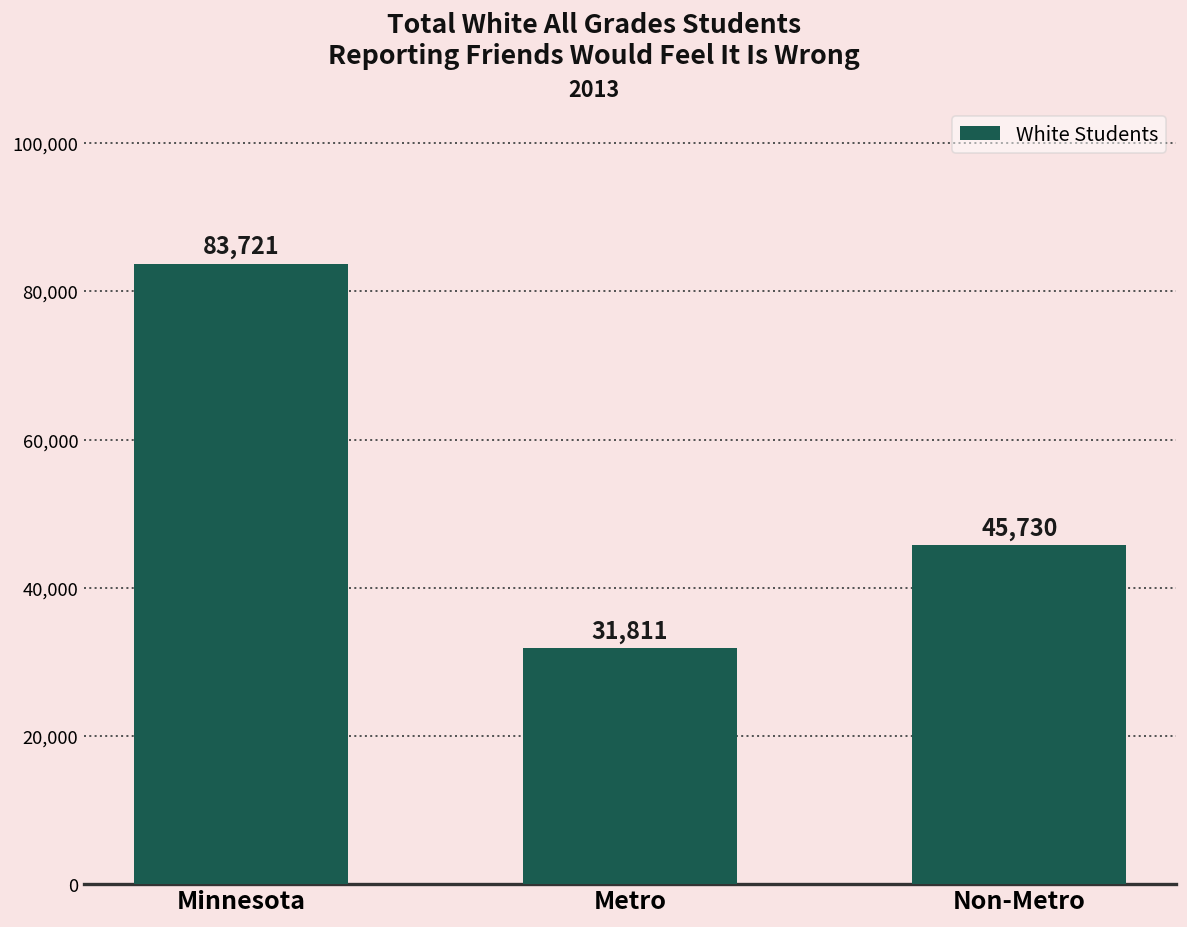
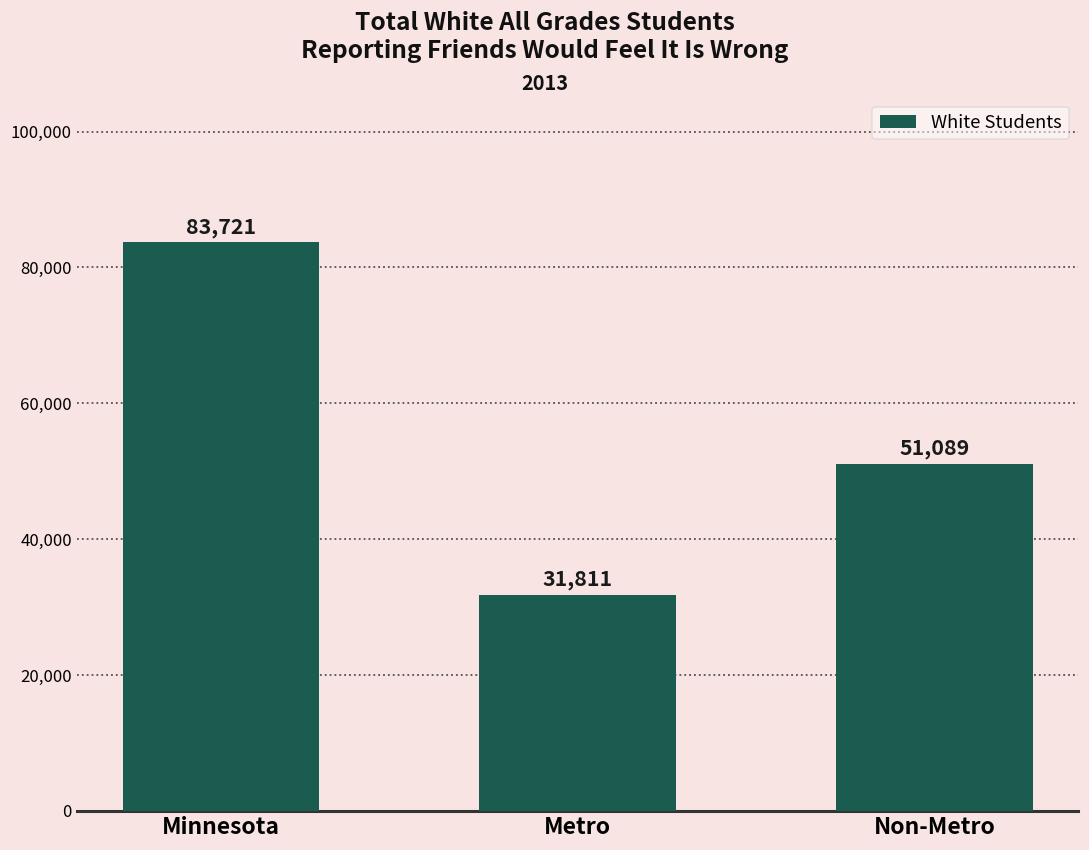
Non-Metro: 45,730 -> 51,089
